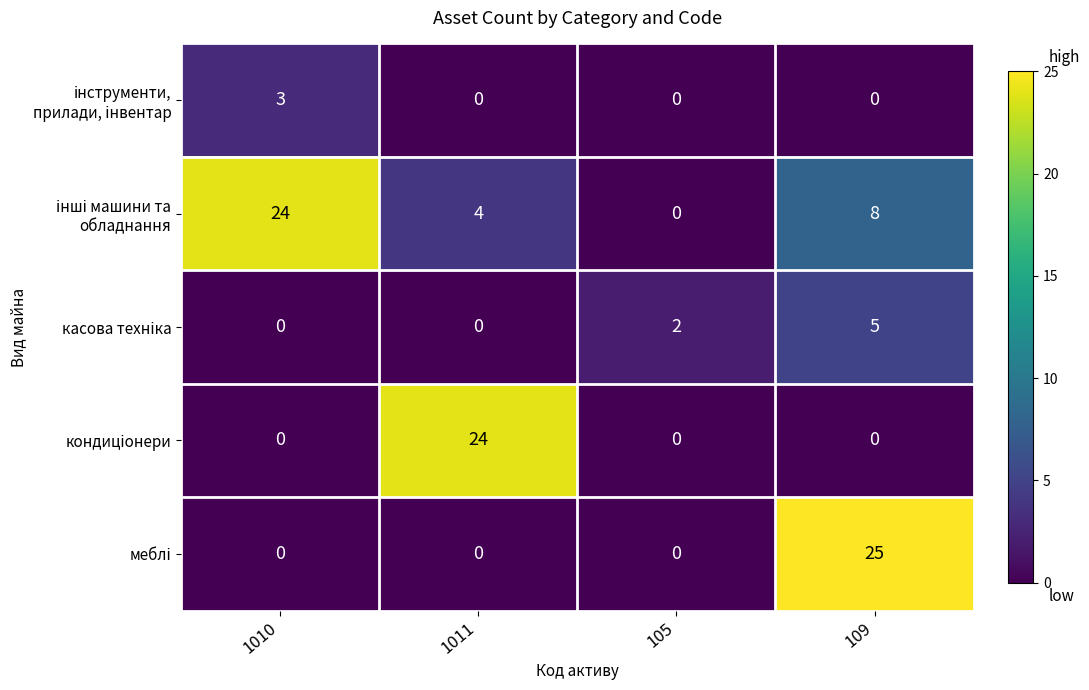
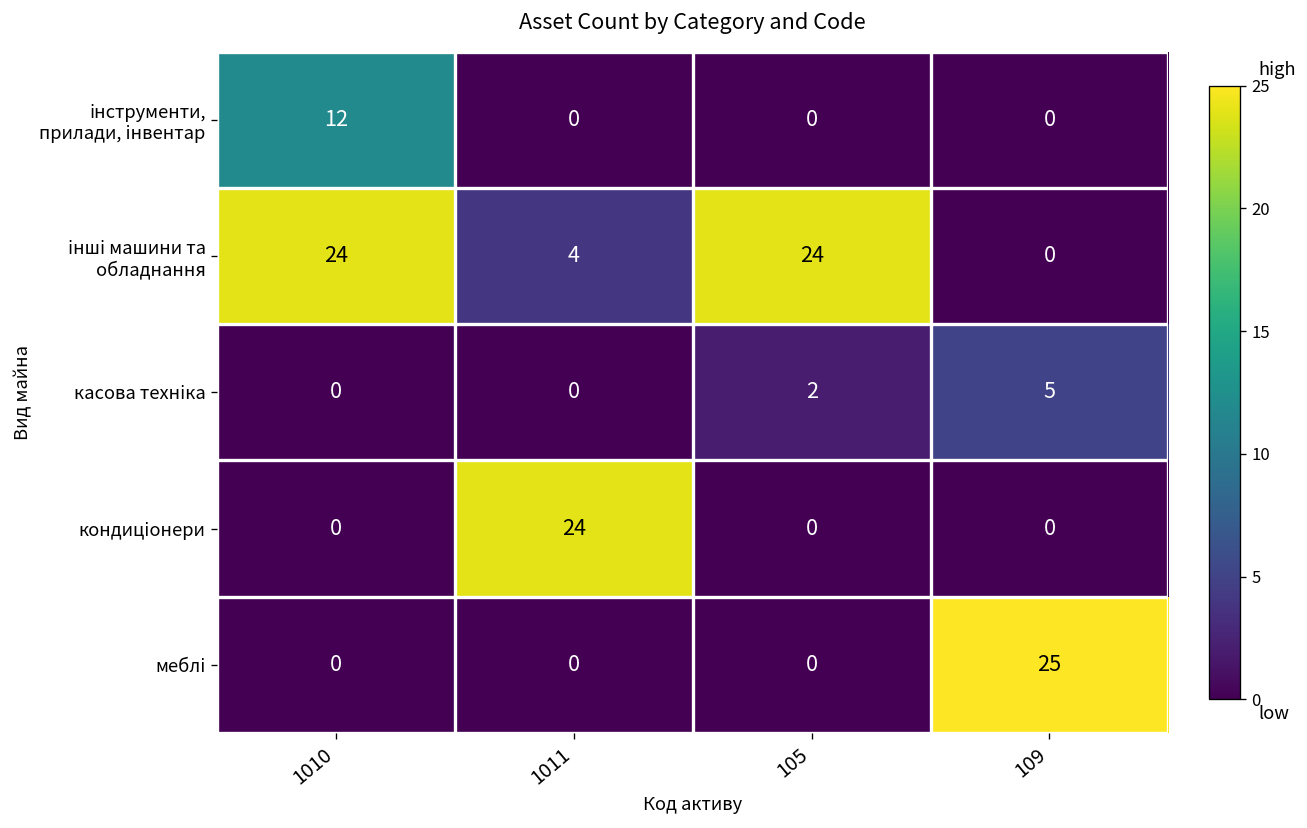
інструменти, прилади, інвентар, 1010: 3 -> 12
інші машини та обладнання, 105: 0 -> 24
інші машини та обладнання, 109: 8 -> 0
